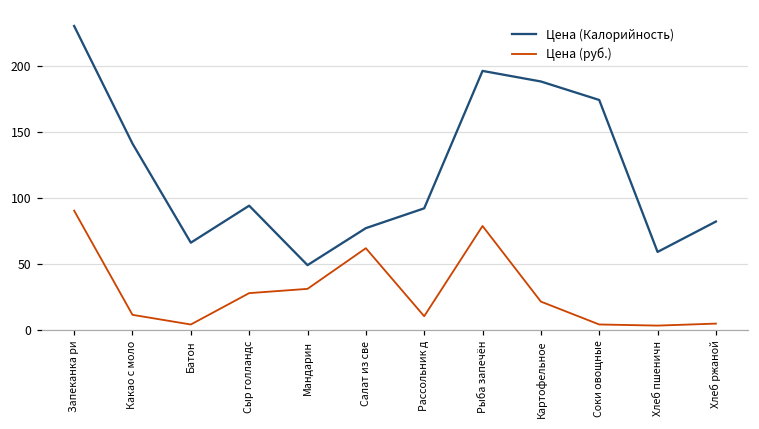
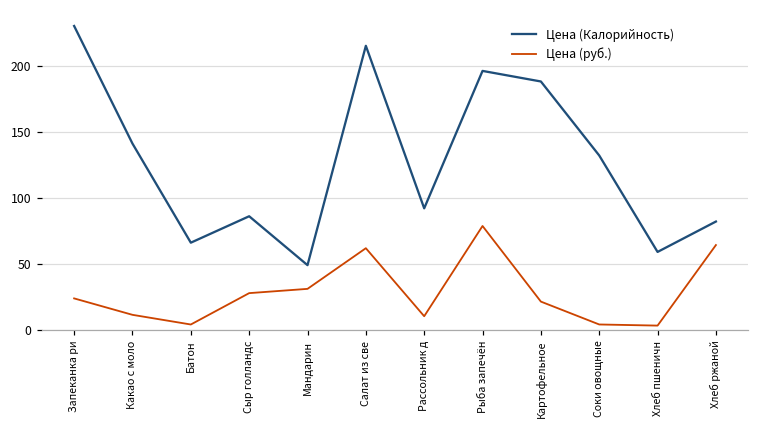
Цена (руб.), Запеканка ри: 90 -> 24
Цена (Калорийность), Сыр голландс: 94 -> 86
Цена (Калорийность), Салат из све: 77 -> 215
Цена (Калорийность), Соки овощные: 174 -> 132
Цена (руб.), Хлеб ржаной: 5 -> 64
